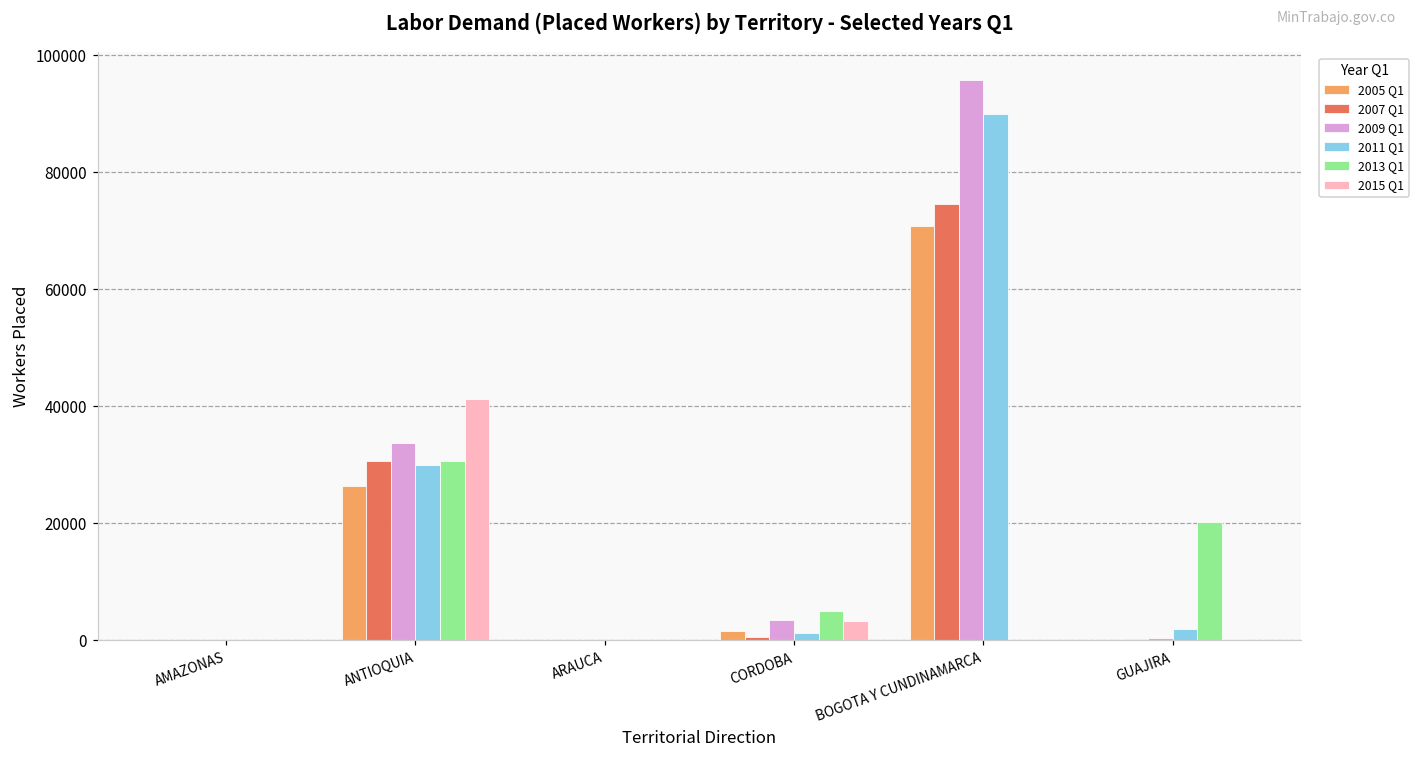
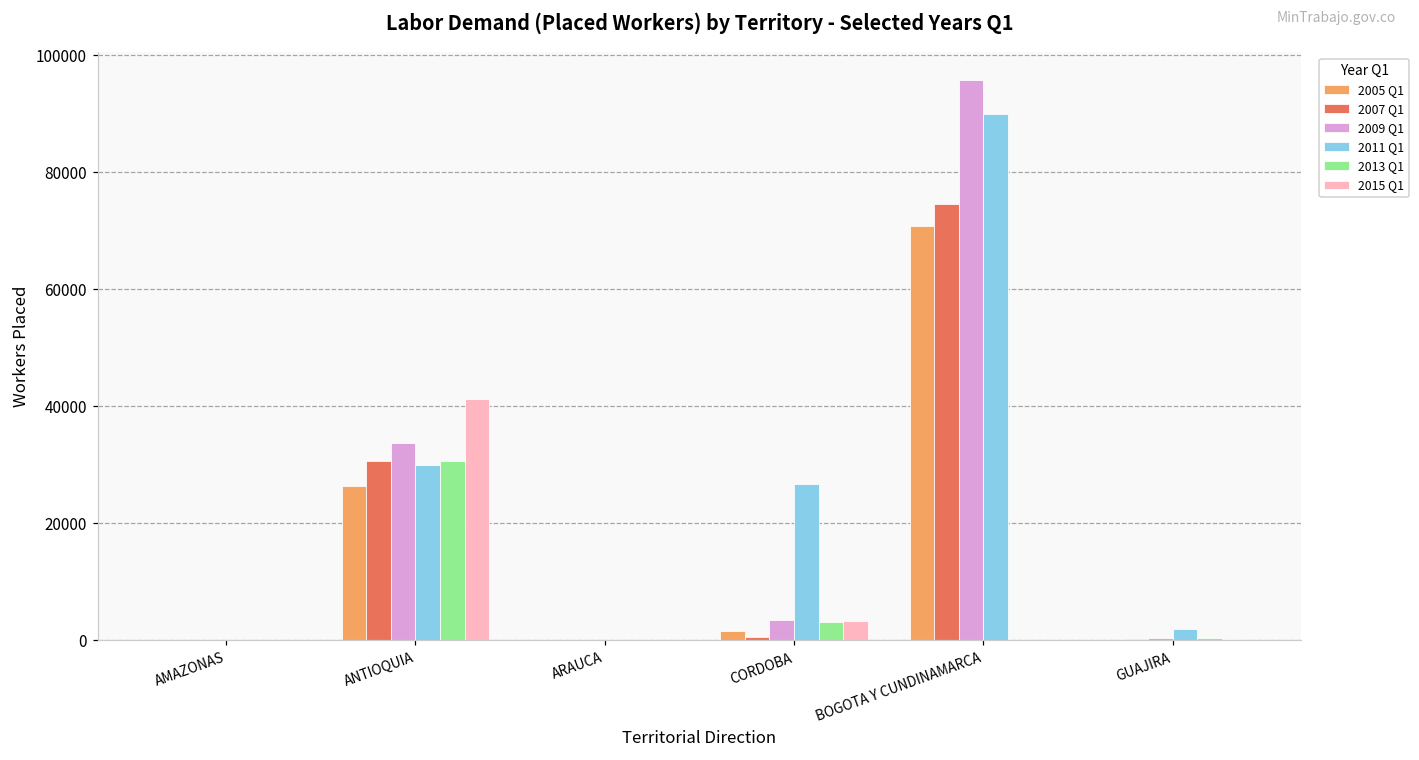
2011 Q1, CORDOBA: 1000 -> 27000
2013 Q1, CORDOBA: 5000 -> 3000
2013 Q1, GUAJIRA: 20000 -> 0
